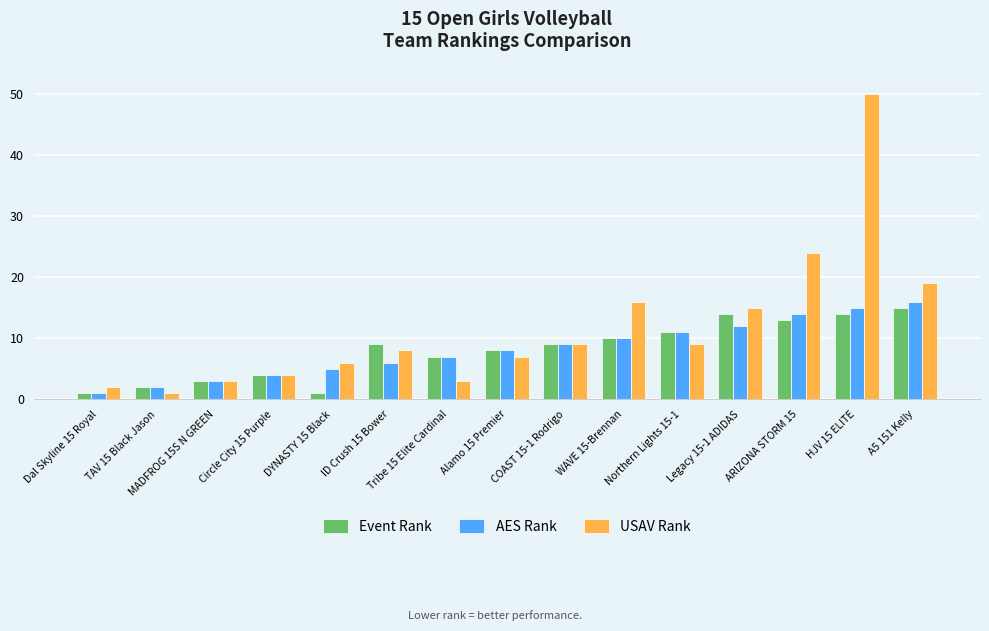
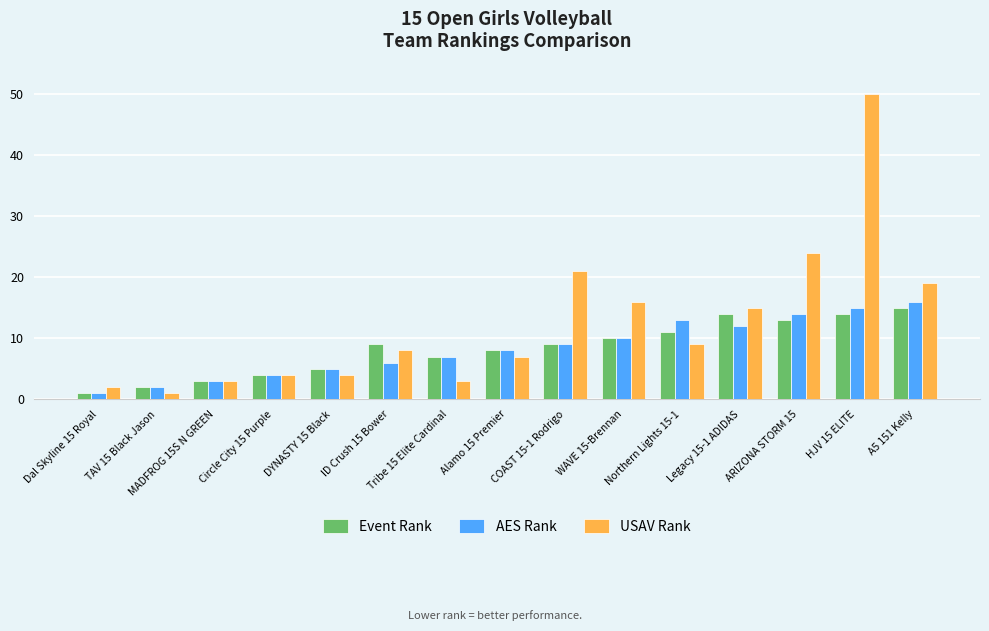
Event Rank, DYNASTY 15 Black: 1 -> 5
USAV Rank, DYNASTY 15 Black: 6 -> 4
USAV Rank, COAST 15-1 Rodrigo: 9 -> 21
AES Rank, Northern Lights 15-1: 11 -> 13
